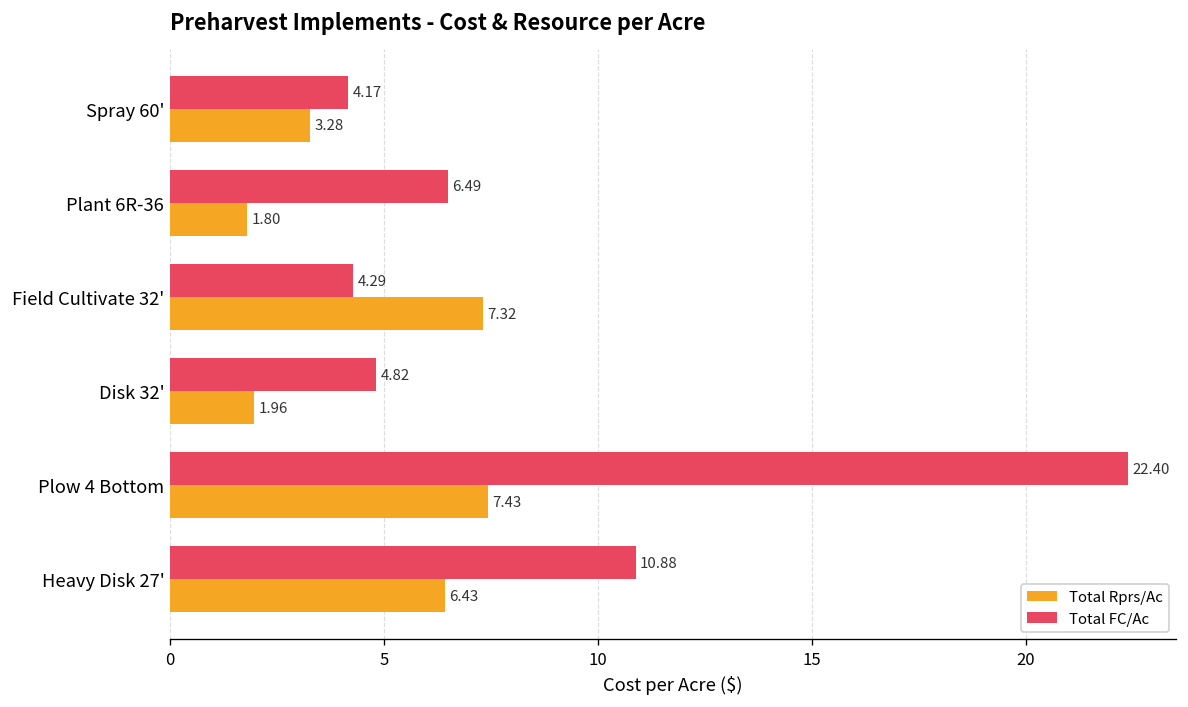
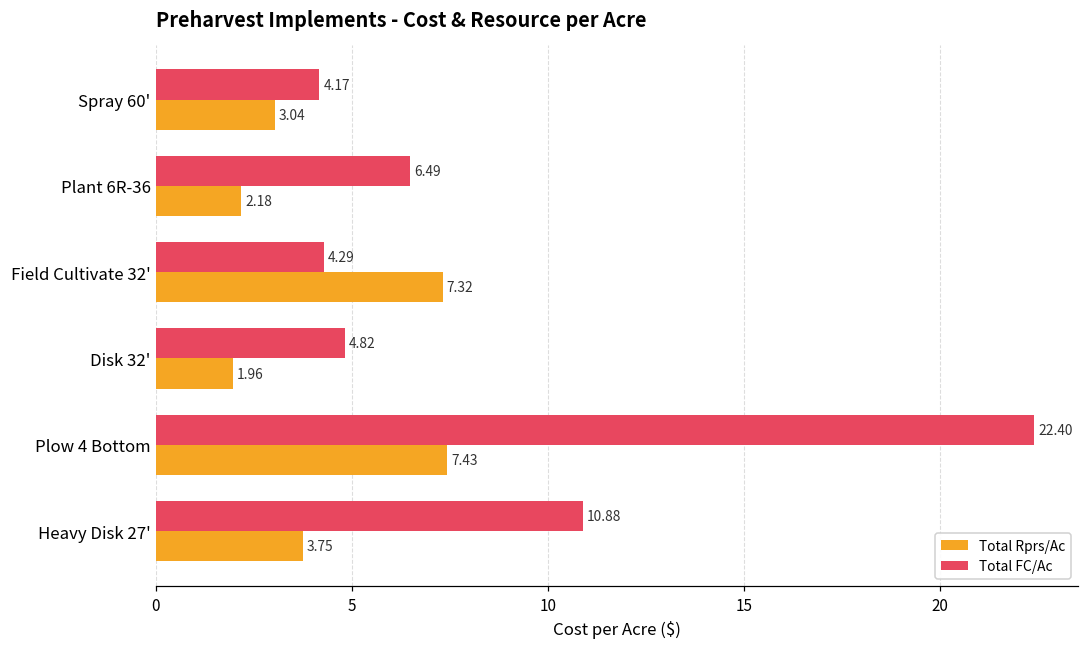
Total Rprs/Ac, Spray 60': 3.28 -> 3.04
Total Rprs/Ac, Plant 6R-36: 1.80 -> 2.18
Total Rprs/Ac, Heavy Disk 27': 6.43 -> 3.75
